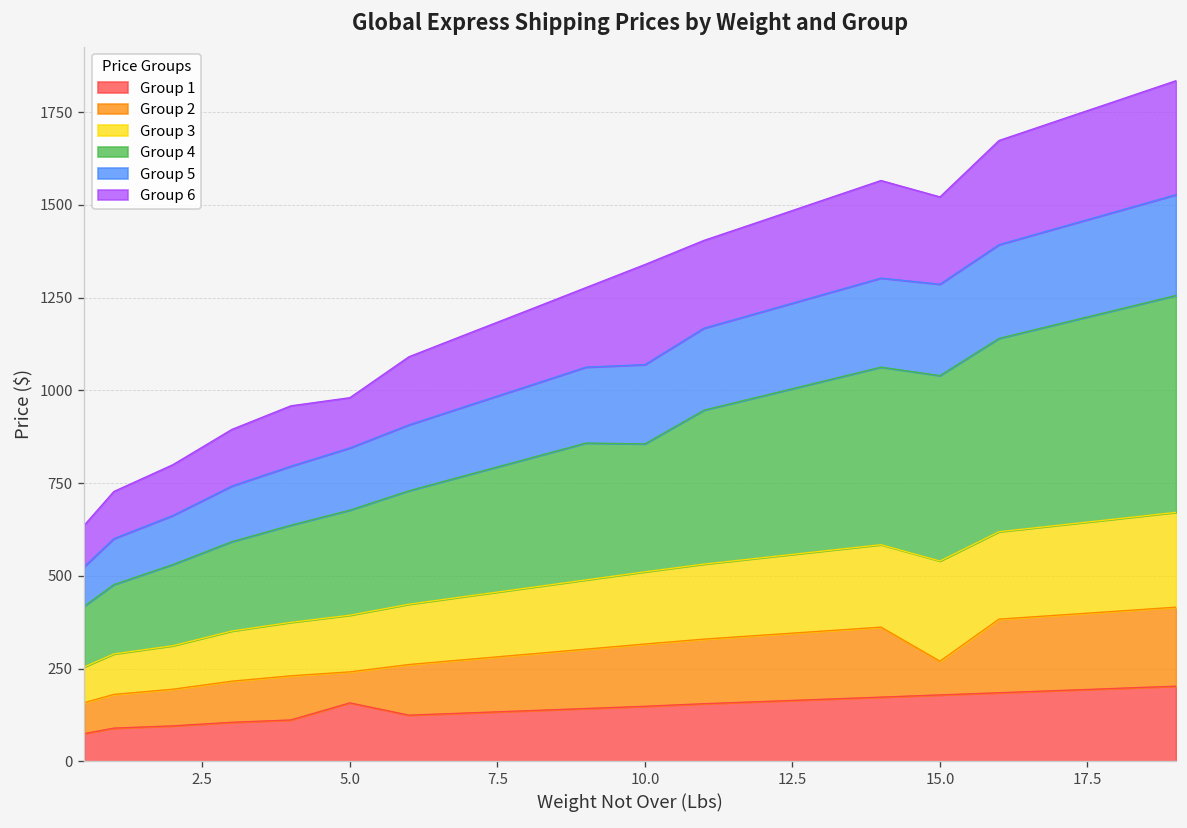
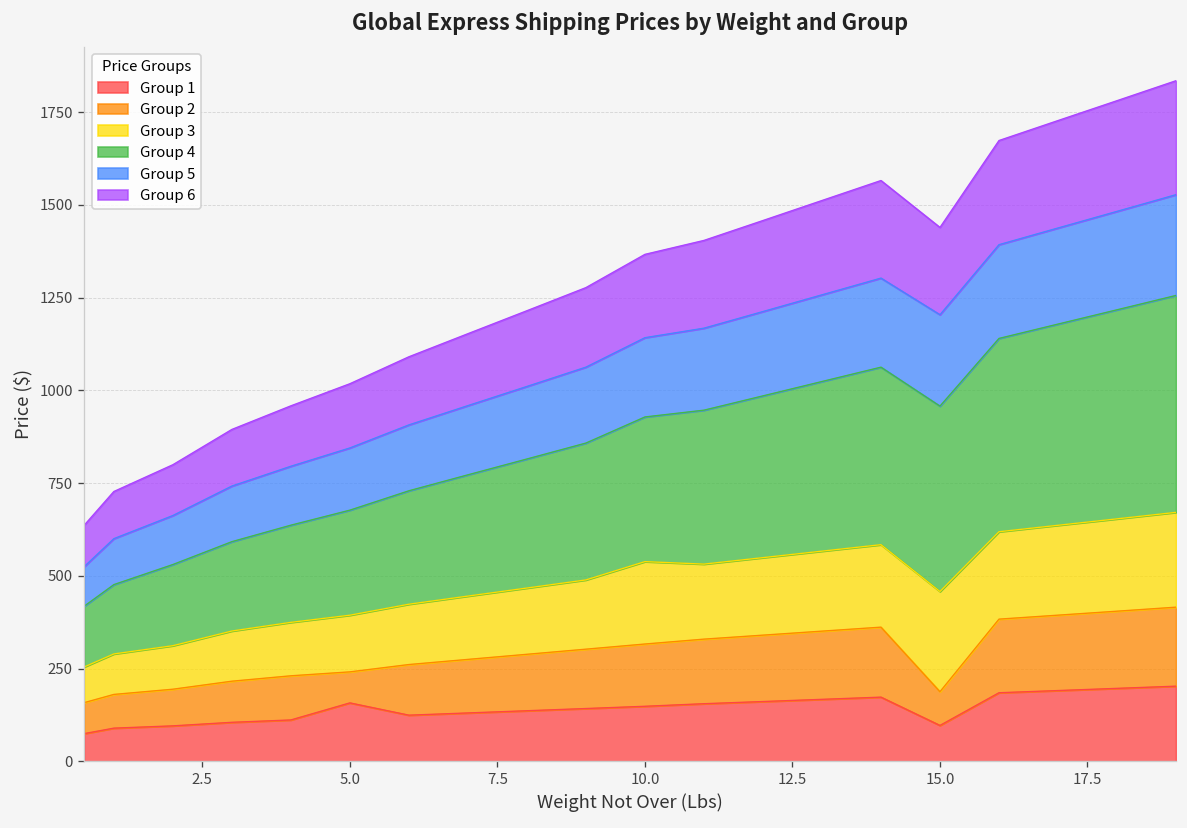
Group 6, 5.0: 140 -> 170
Group 3, 10.0: 190 -> 220
Group 4, 10.0: 340 -> 390
Group 6, 10.0: 270 -> 220
Group 1, 15.0: 180 -> 100
